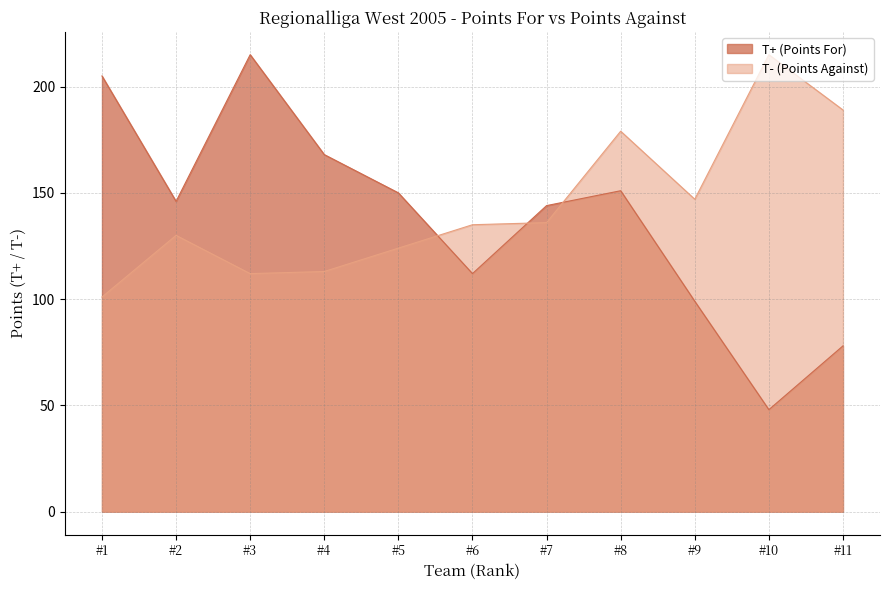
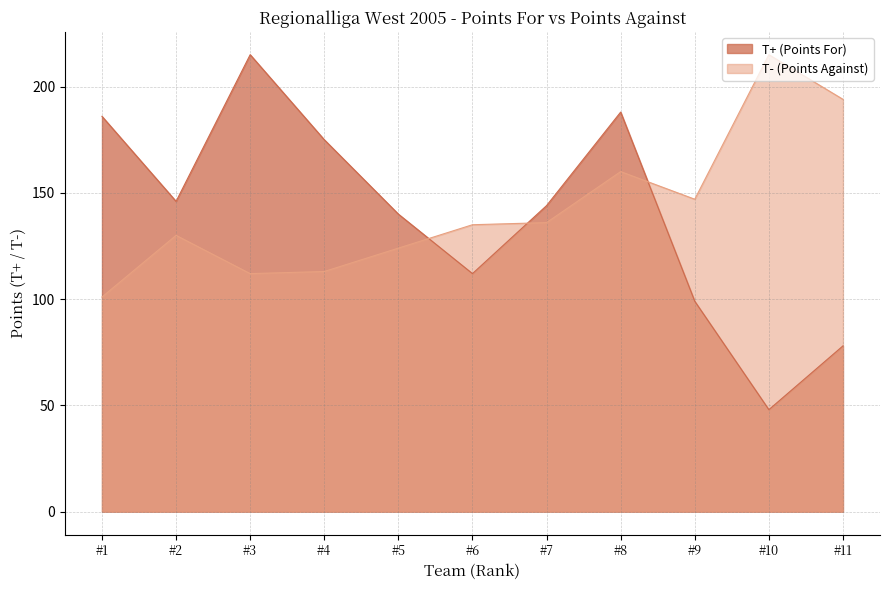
T+ (Points For), #1: 205 -> 186
T+ (Points For), #4: 168 -> 175
T+ (Points For), #5: 150 -> 140
T+ (Points For), #8: 151 -> 188
T- (Points Against), #8: 179 -> 160
T- (Points Against), #11: 189 -> 194
